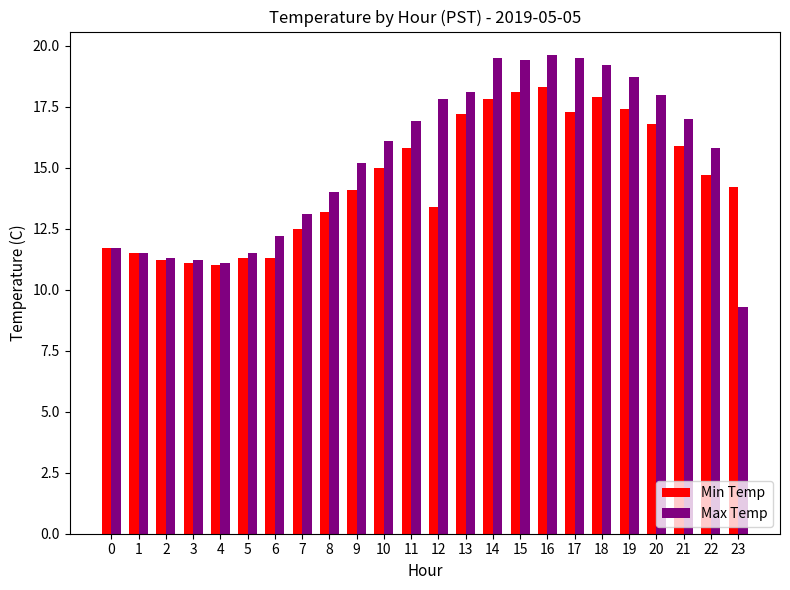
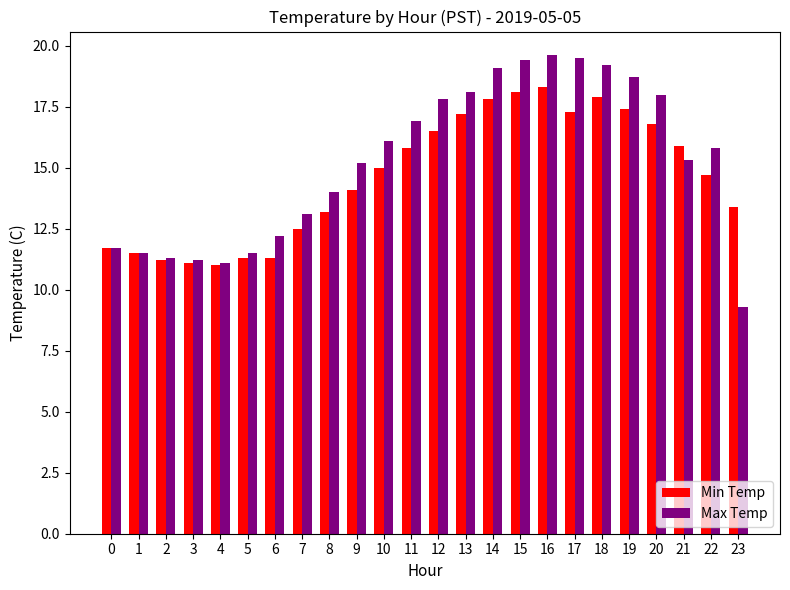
Min Temp, 12: 13.4 -> 16.5
Max Temp, 14: 19.5 -> 19.1
Max Temp, 21: 17.0 -> 15.3
Min Temp, 23: 14.2 -> 13.4
